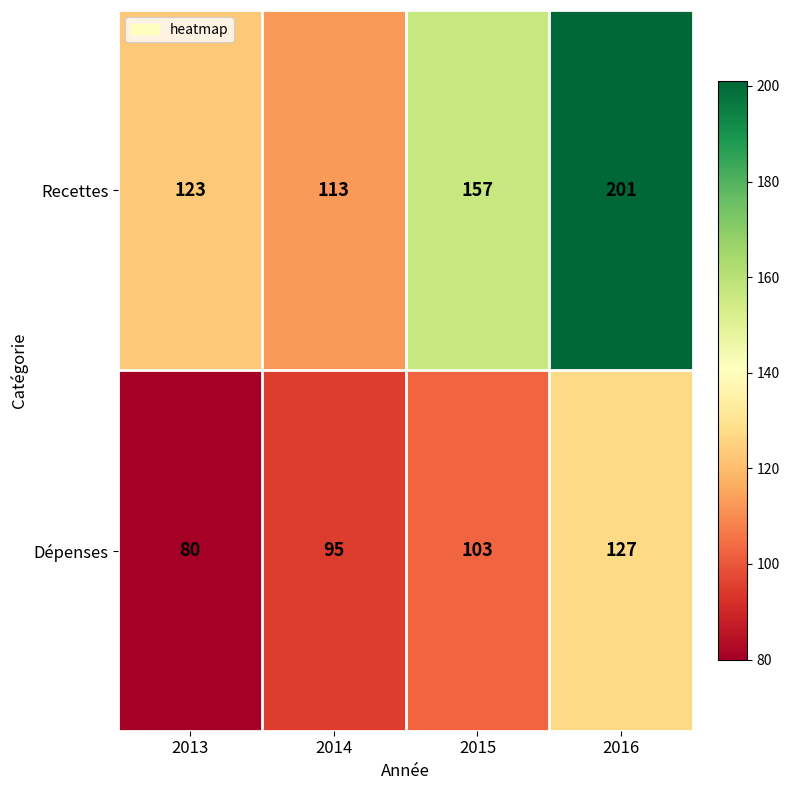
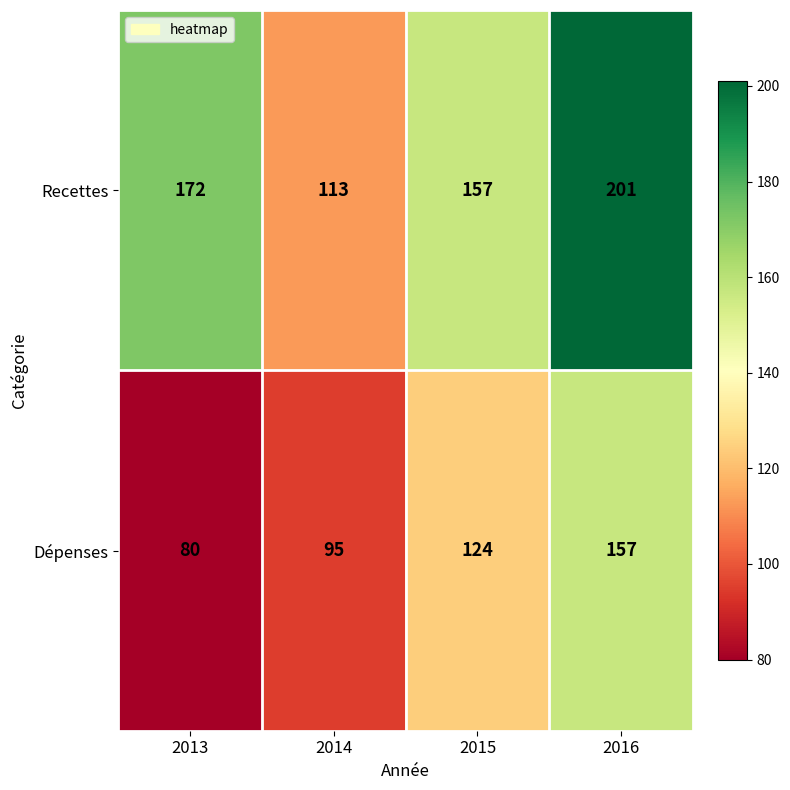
Recettes, 2013: 123 -> 172
Dépenses, 2015: 103 -> 124
Dépenses, 2016: 127 -> 157
